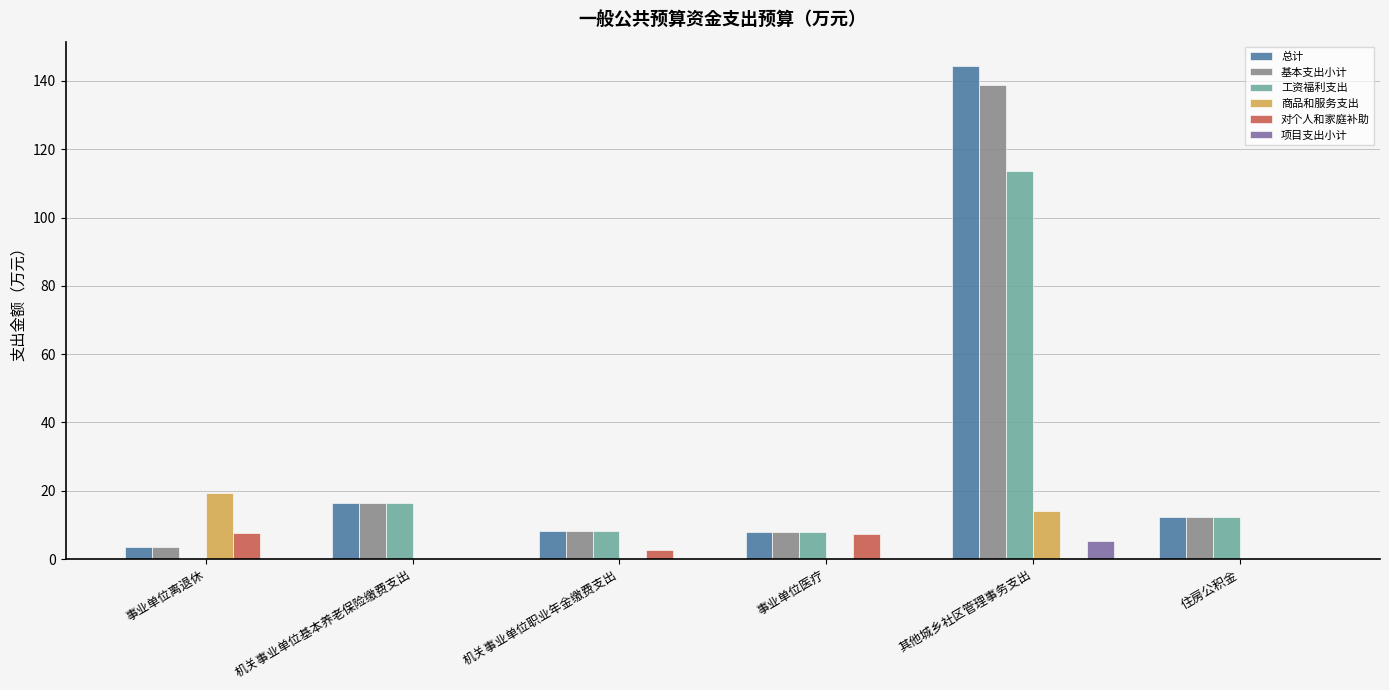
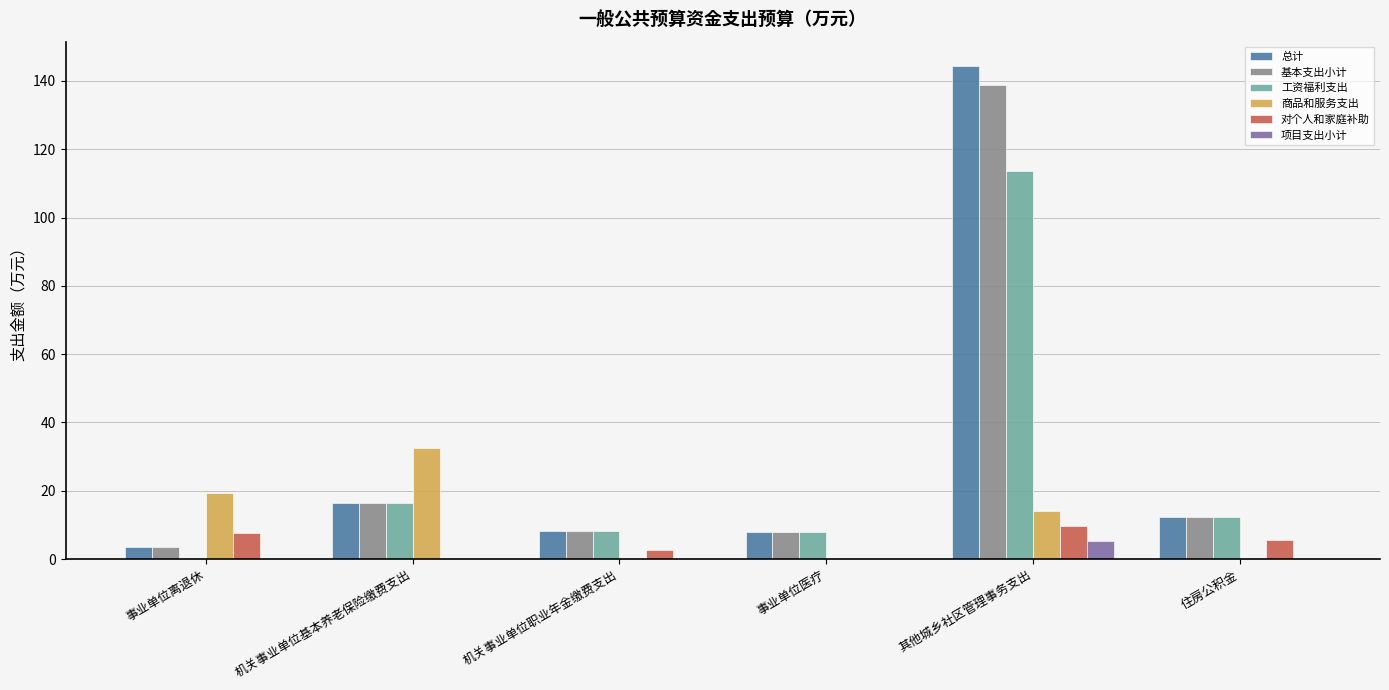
商品和服务支出, 机关事业单位基本养老保险缴费支出: 0 -> 32
对个人和家庭补助, 事业单位医疗: 7 -> 0
对个人和家庭补助, 其他城乡社区管理事务支出: 0 -> 10
对个人和家庭补助, 住房公积金: 0 -> 6
